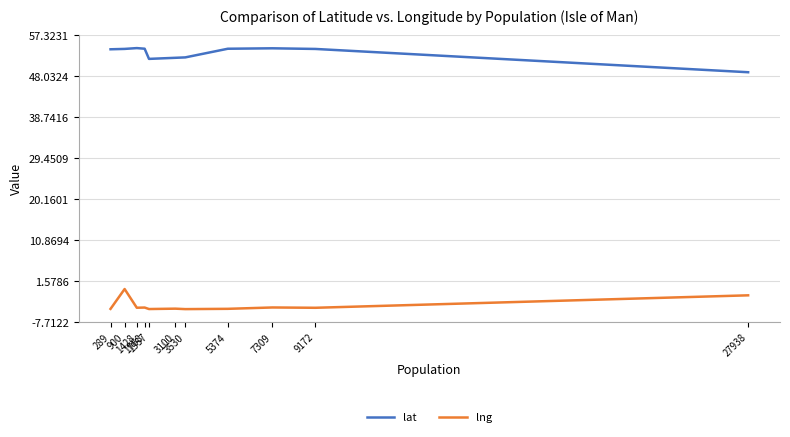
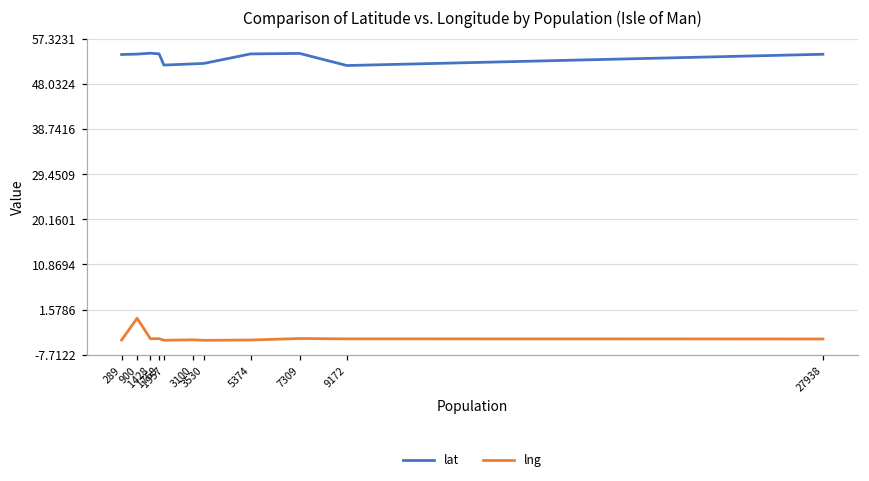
lat, 9172: 54 -> 52
lat, 27938: 49 -> 54
lng, 27938: -2 -> -4
